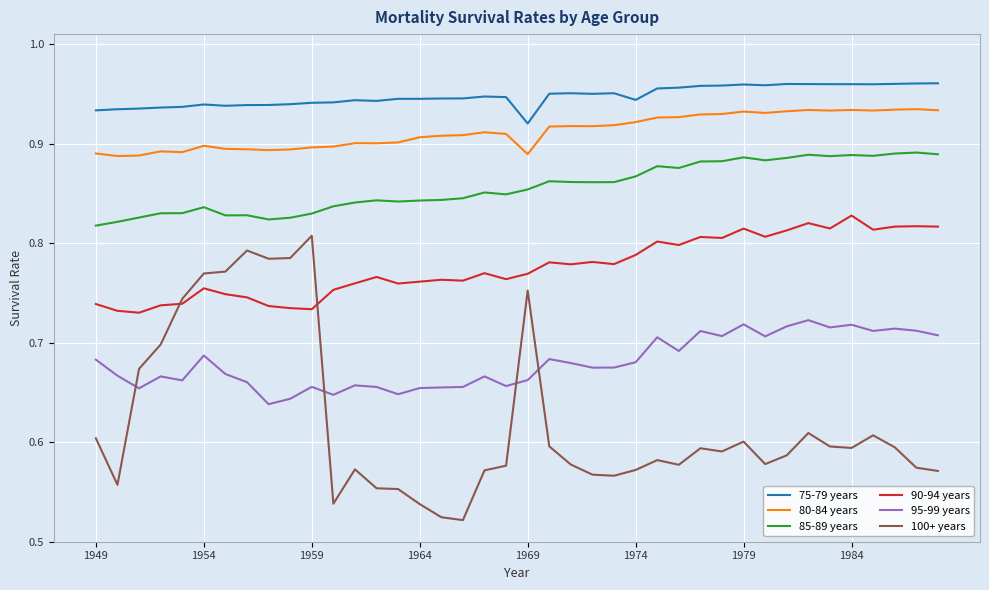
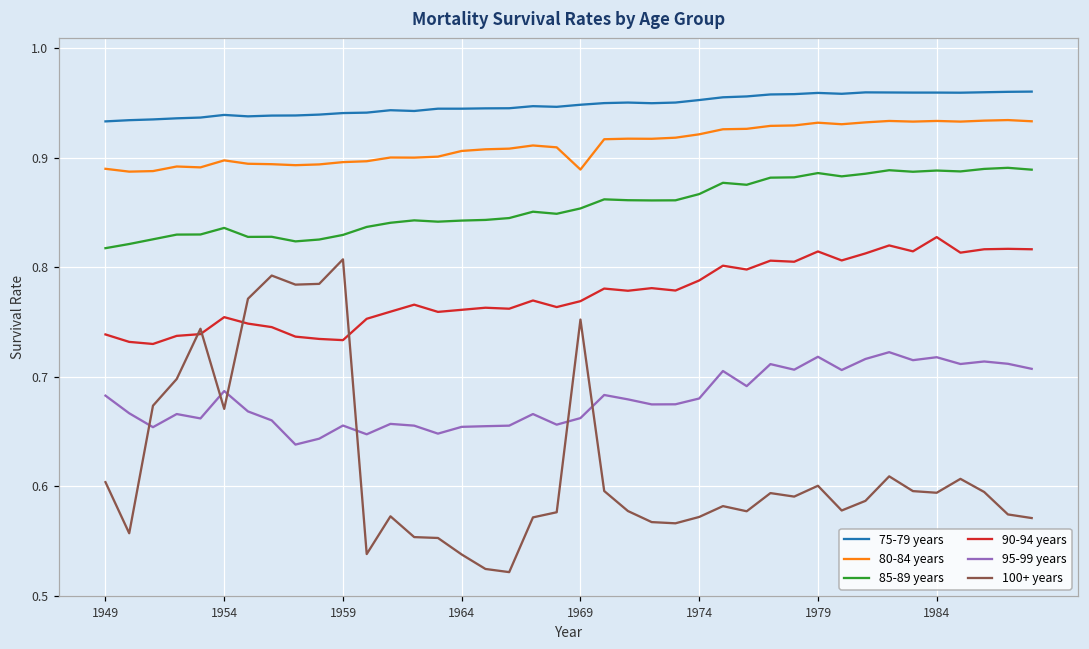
100+ years, 1954: 0.77 -> 0.67
75-79 years, 1969: 0.92 -> 0.95
75-79 years, 1974: 0.94 -> 0.95
